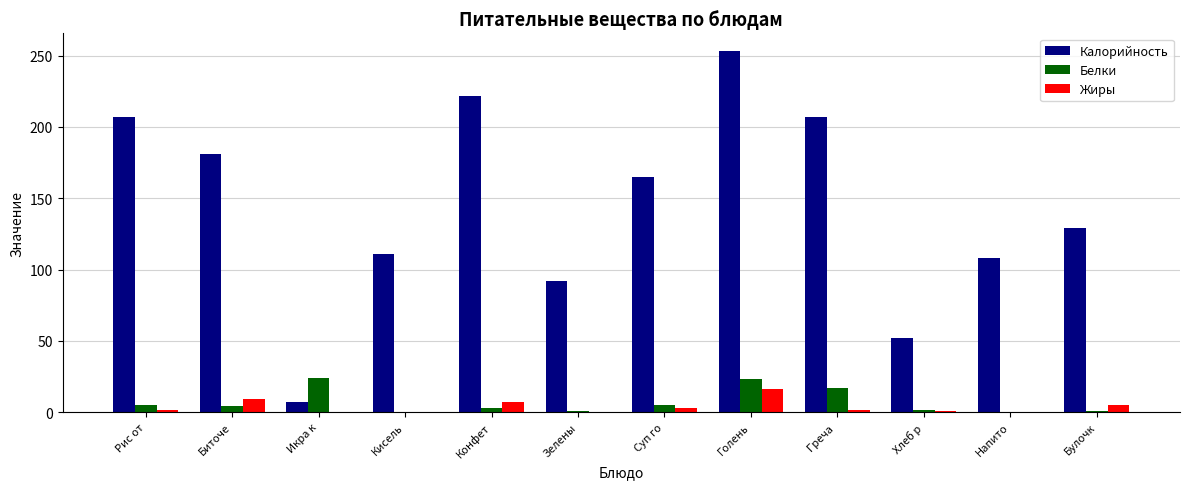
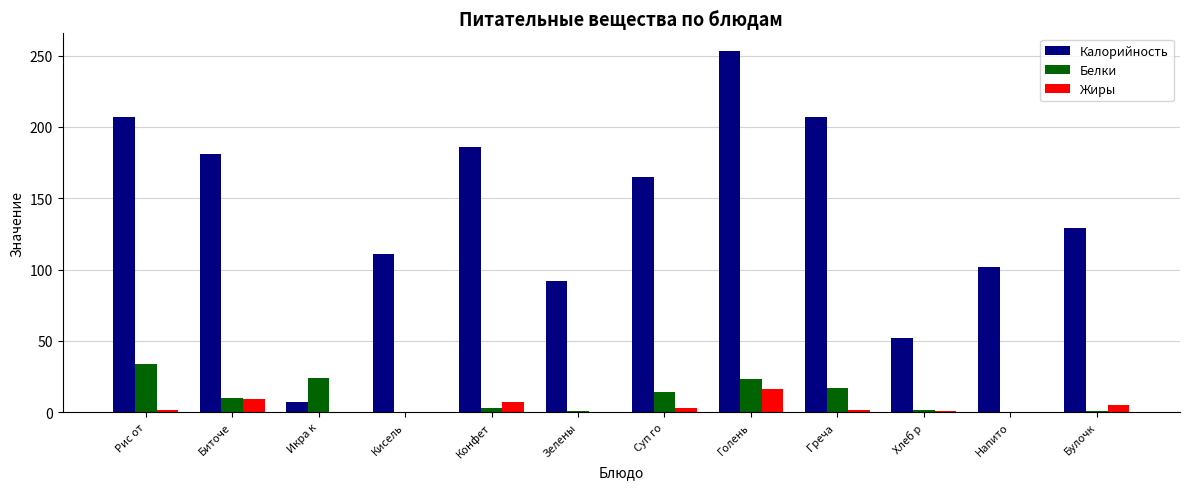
Белки, Рис от: 5 -> 34
Белки, Биточе: 4 -> 10
Калорийность, Конфет: 222 -> 186
Белки, Суп го: 5 -> 14
Калорийность, Напито: 108 -> 102
